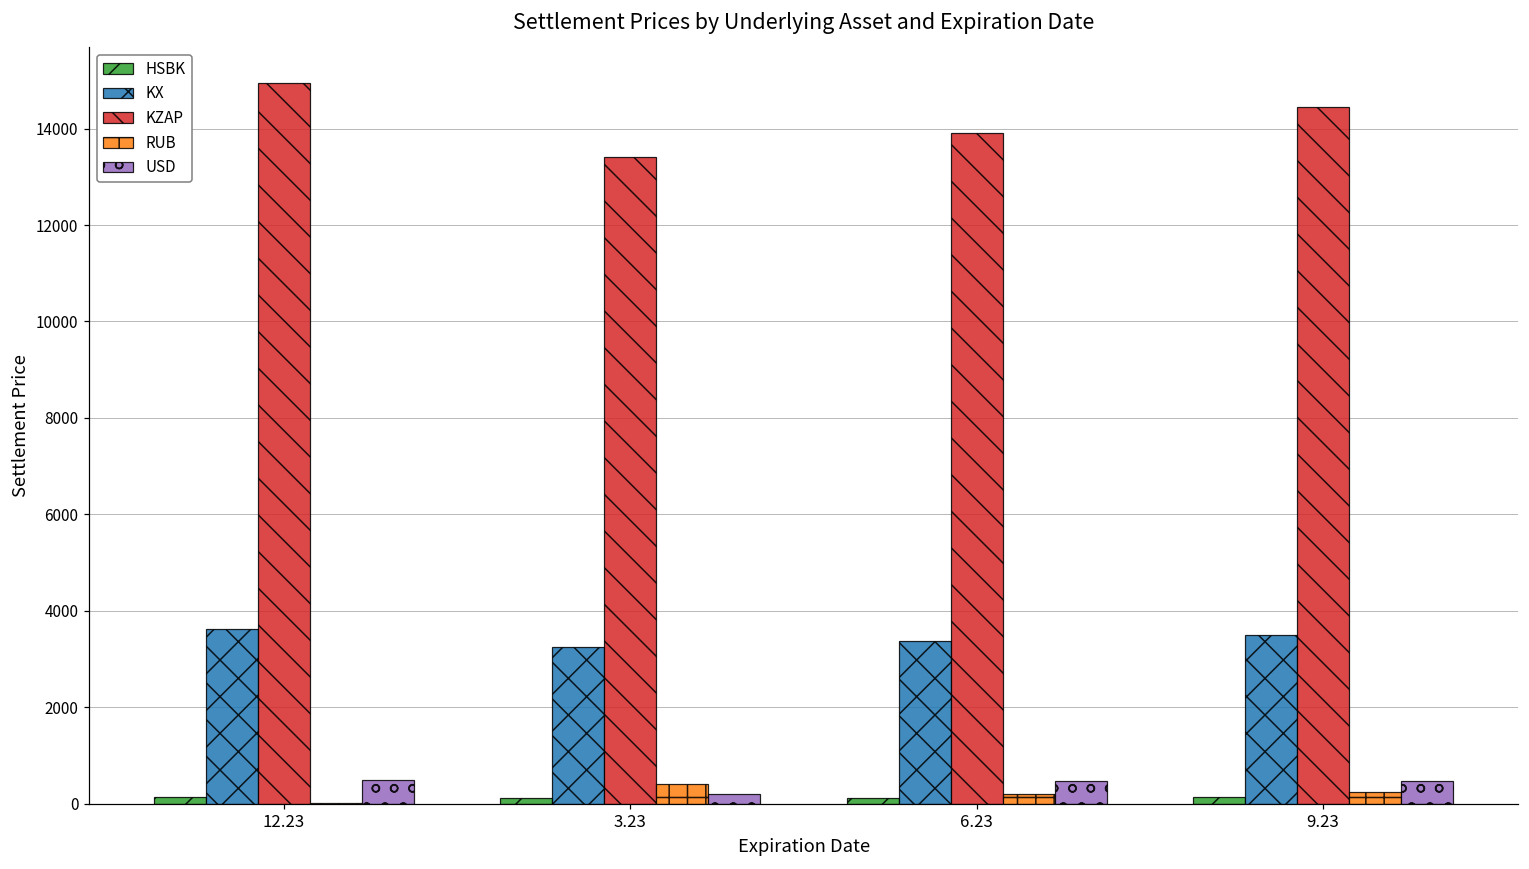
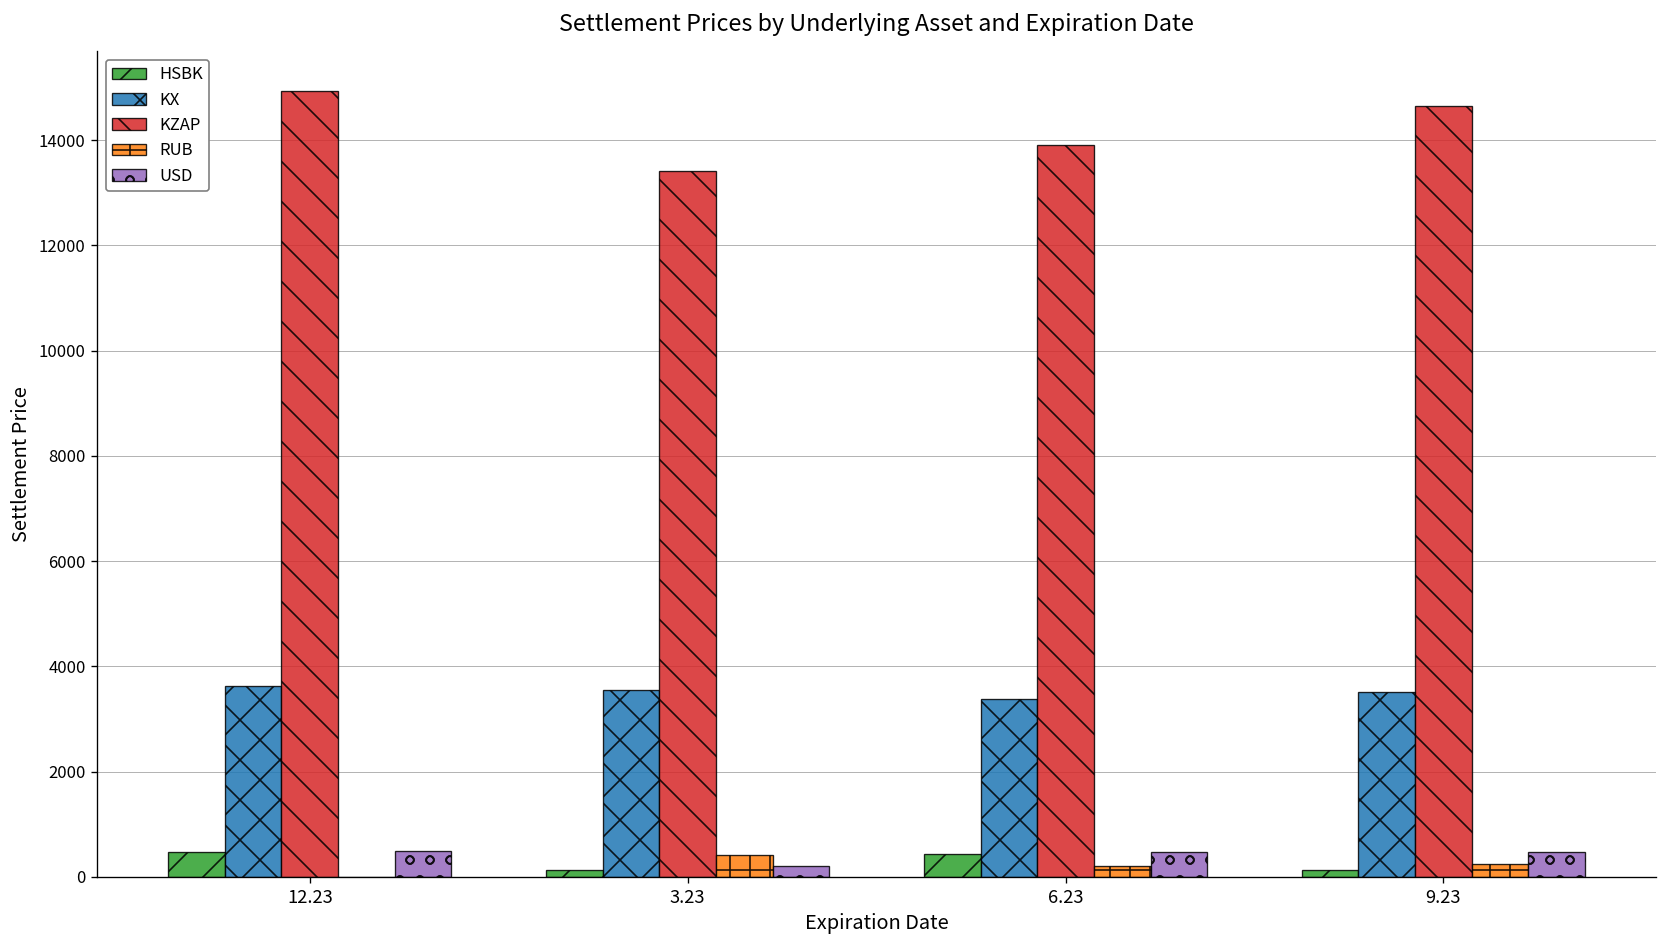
HSBK, 12.23: 100 -> 500
KX, 3.23: 3300 -> 3500
HSBK, 6.23: 100 -> 400
KZAP, 9.23: 14400 -> 14700
